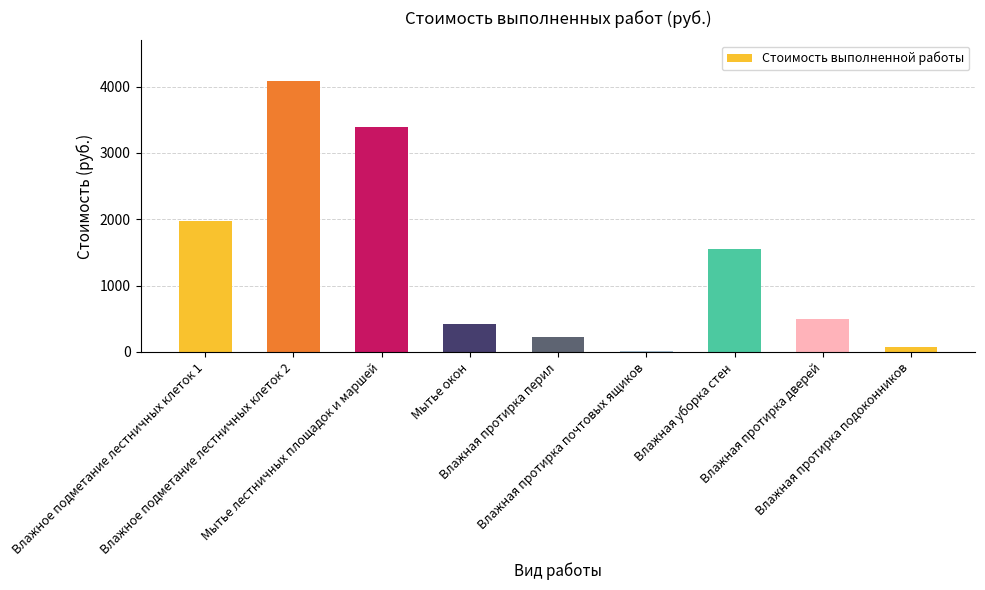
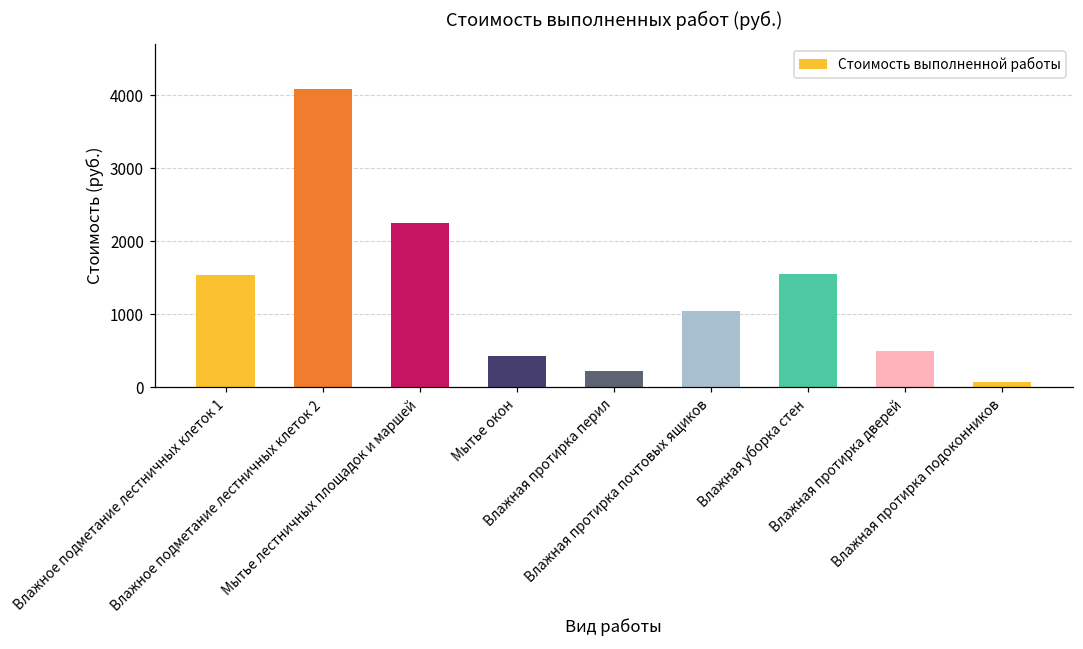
Влажное подметание лестничных клеток 1: 2000 -> 1500
Мытье лестничных площадок и маршей: 3400 -> 2300
Влажная протирка почтовых ящиков: 0 -> 1000
